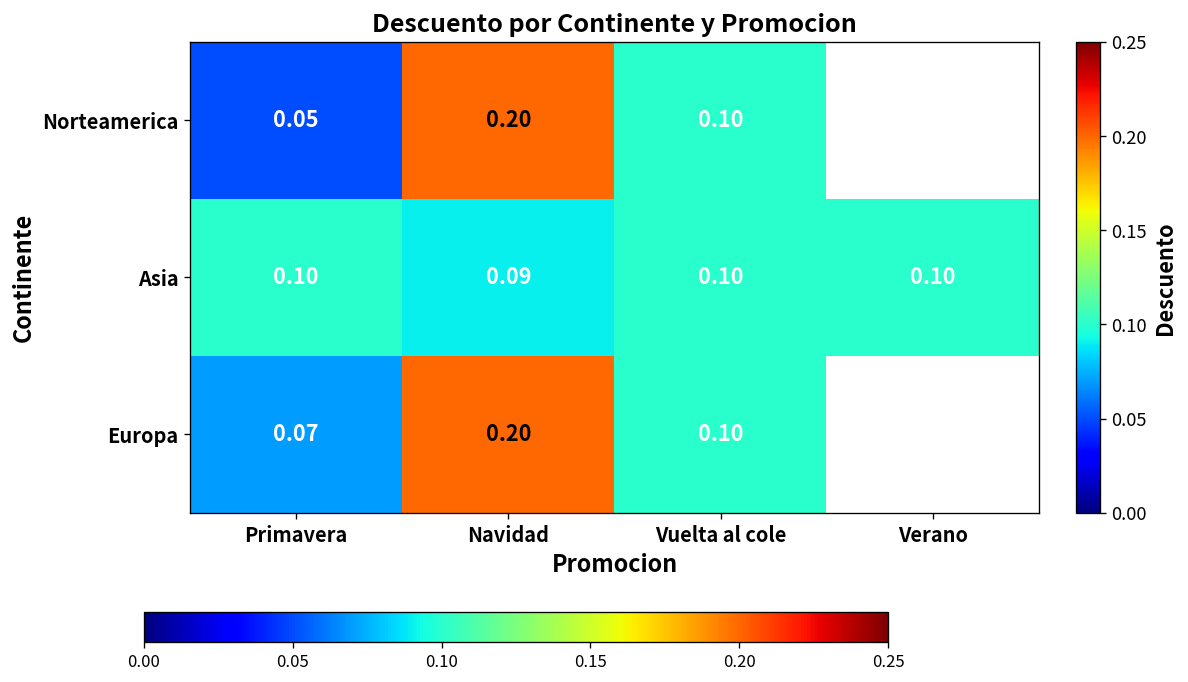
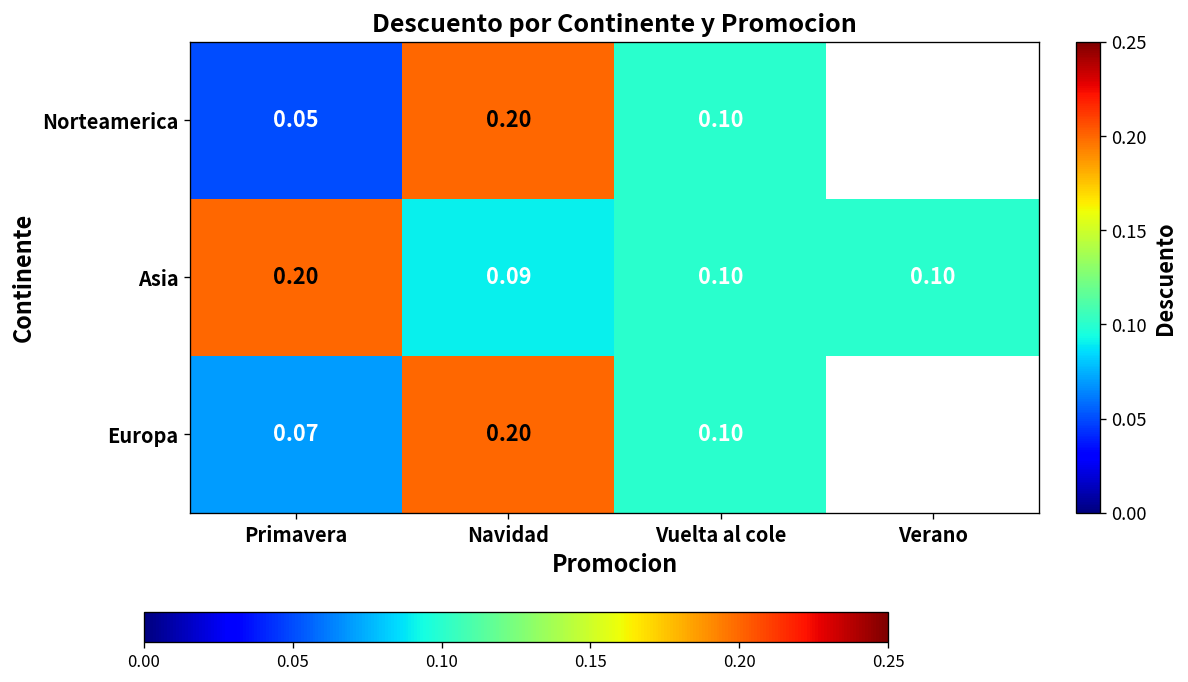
Asia, Primavera: 0.10 -> 0.20
